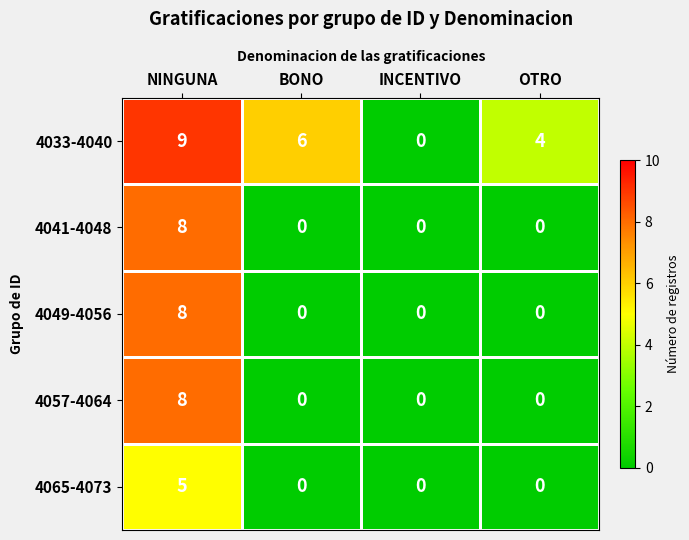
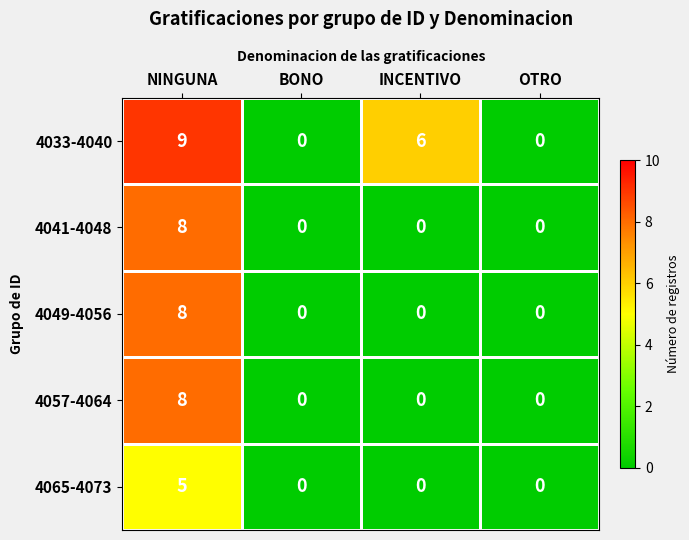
4033-4040, BONO: 6 -> 0
4033-4040, INCENTIVO: 0 -> 6
4033-4040, OTRO: 4 -> 0
